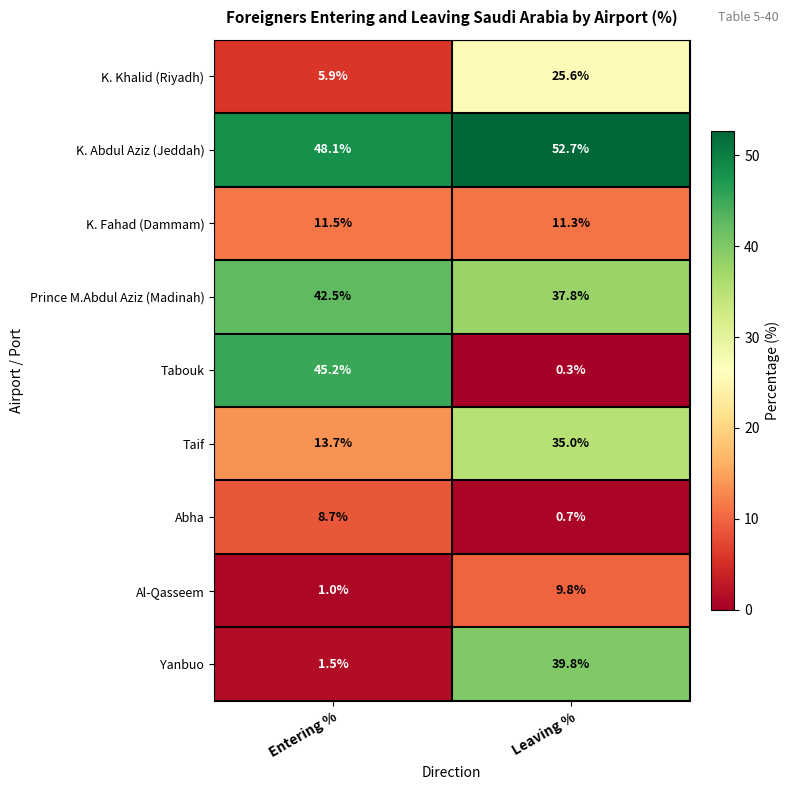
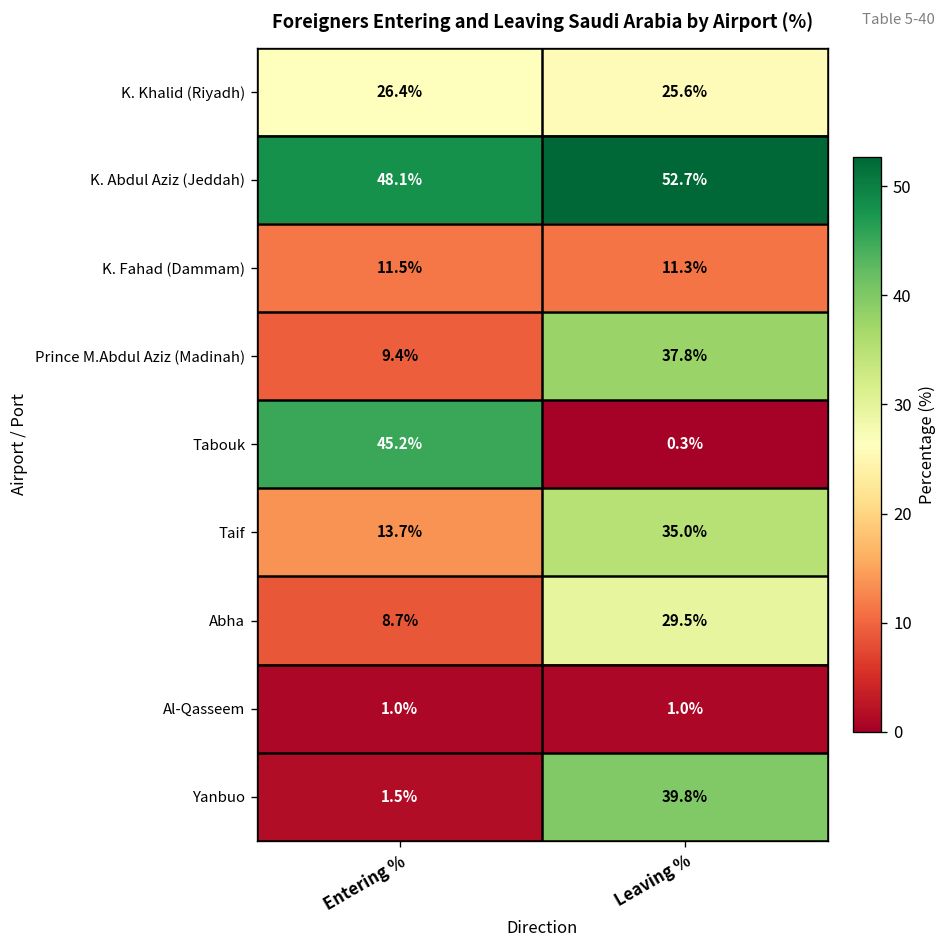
K. Khalid (Riyadh), Entering %: 5.9% -> 26.4%
Prince M.Abdul Aziz (Madinah), Entering %: 42.5% -> 9.4%
Abha, Leaving %: 0.7% -> 29.5%
Al-Qasseem, Leaving %: 9.8% -> 1.0%
